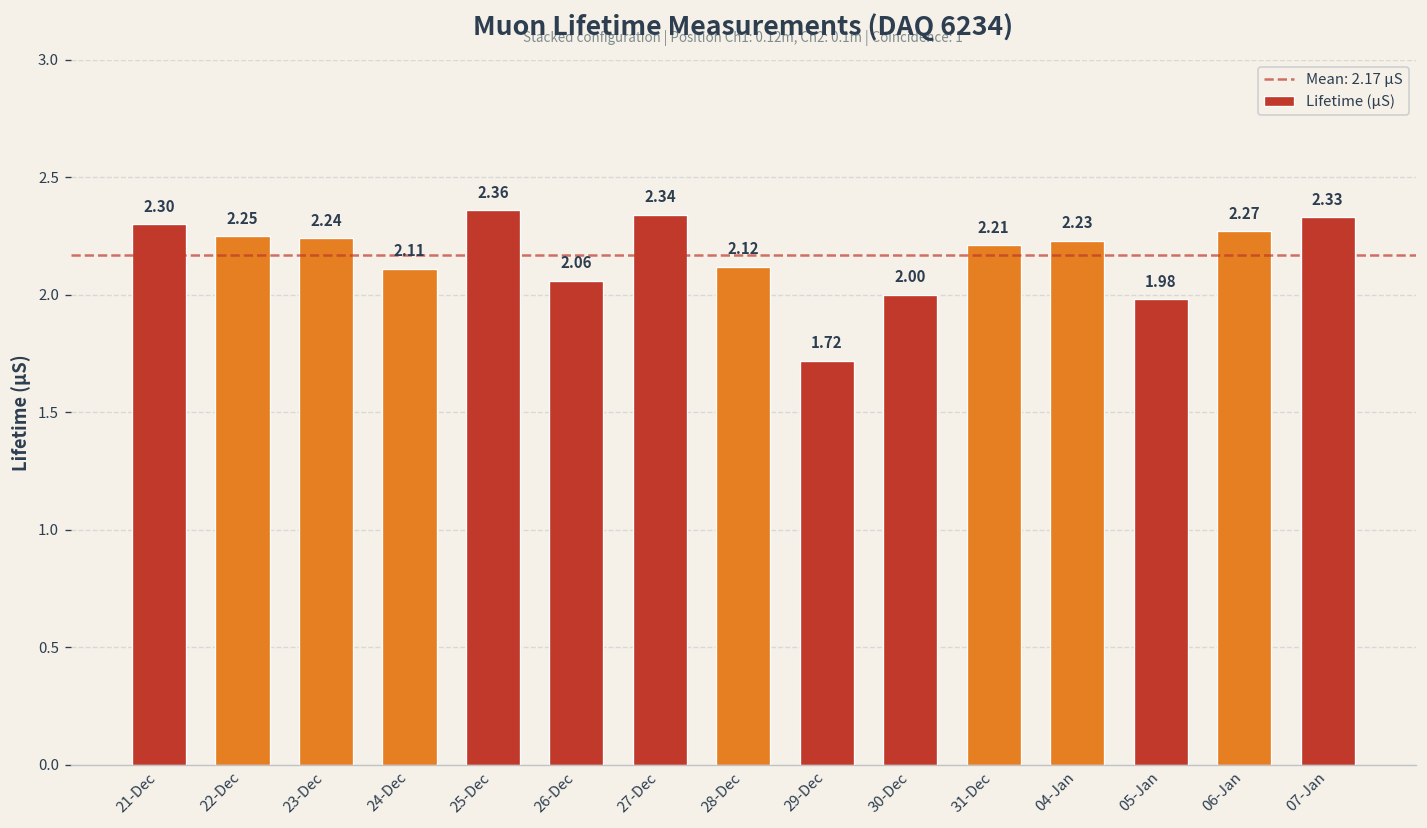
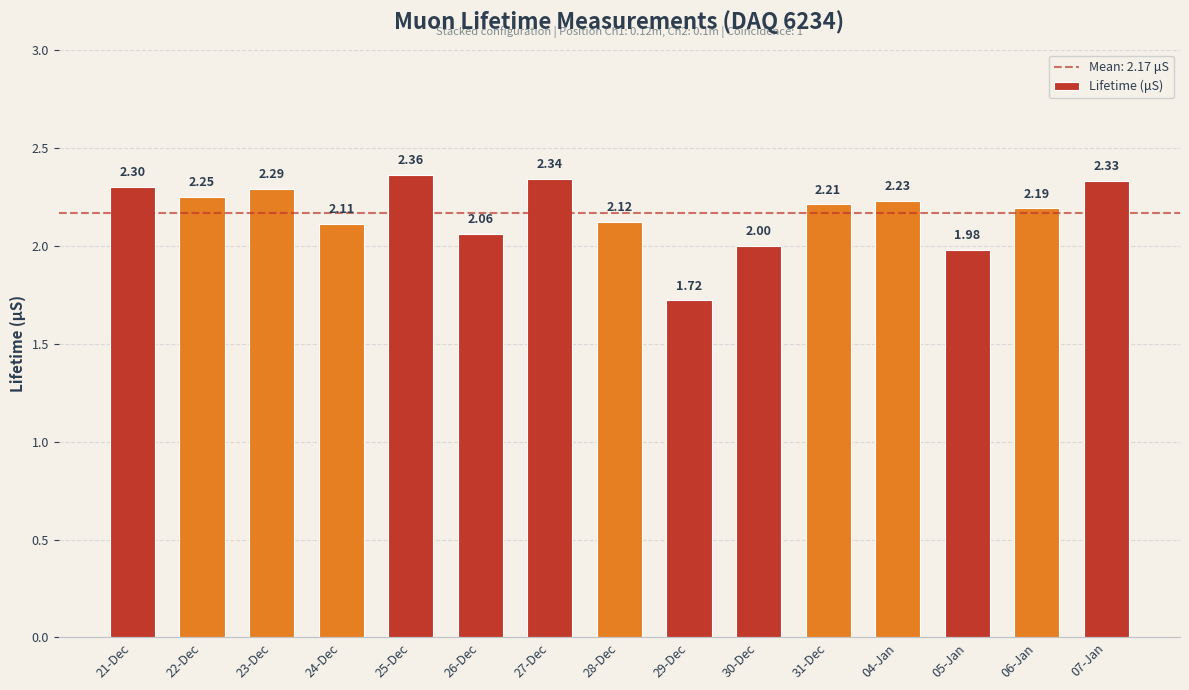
23-Dec: 2.24 -> 2.29
06-Jan: 2.27 -> 2.19
